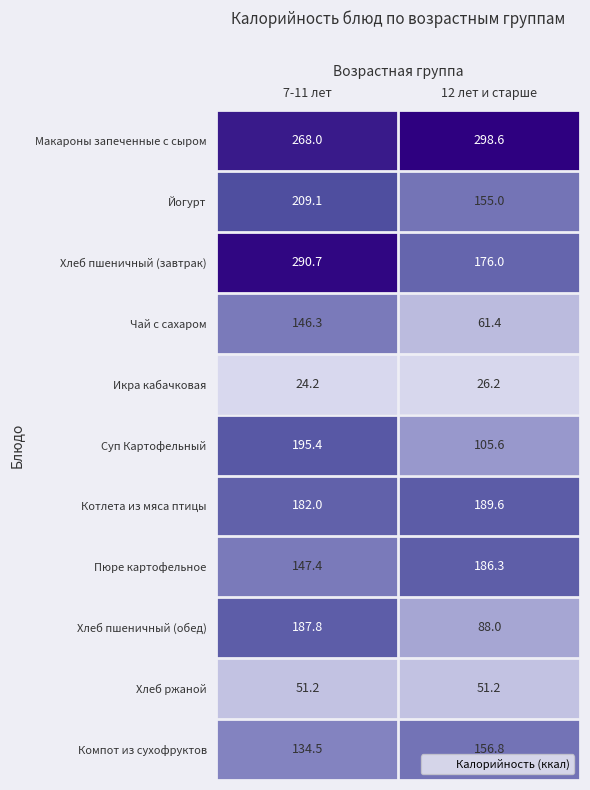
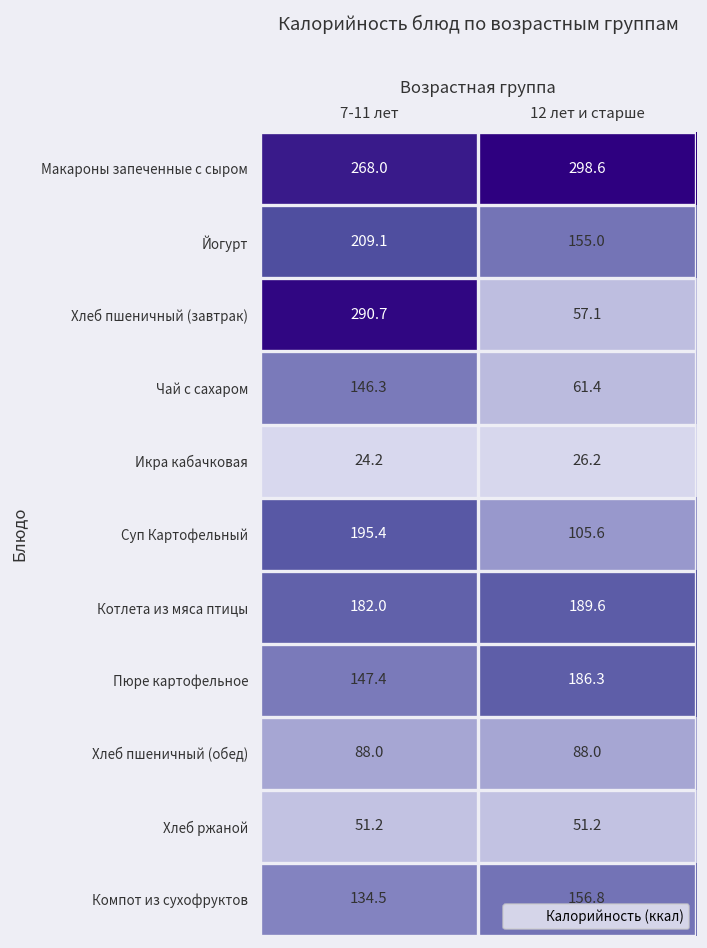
Хлеб пшеничный (завтрак), 12 лет и старше: 176.0 -> 57.1
Хлеб пшеничный (обед), 7-11 лет: 187.8 -> 88.0
